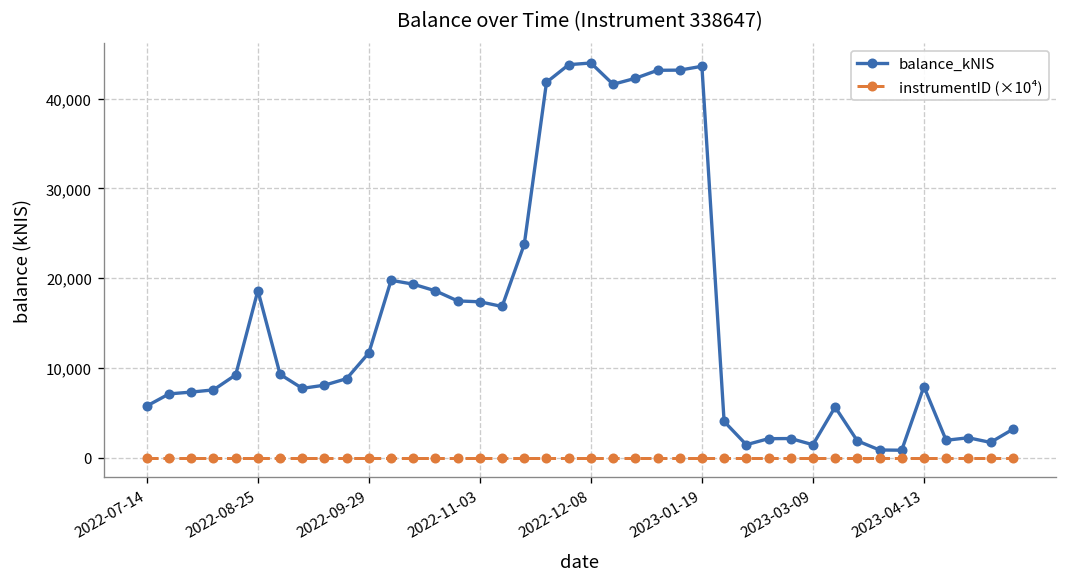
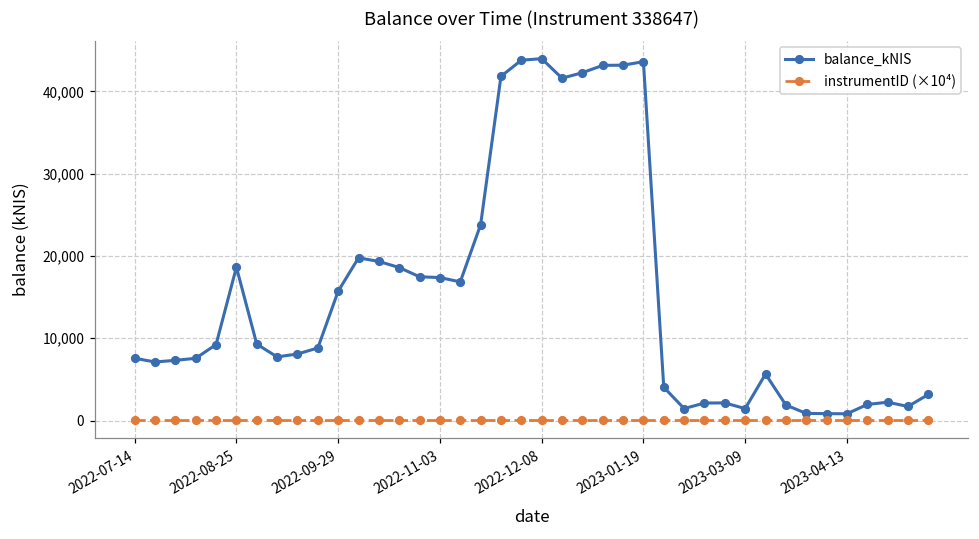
balance_kNIS, 2022-07-14: 6,000 -> 8,000
balance_kNIS, 2022-09-29: 12,000 -> 16,000
balance_kNIS, 2023-04-13: 8,000 -> 1,000
